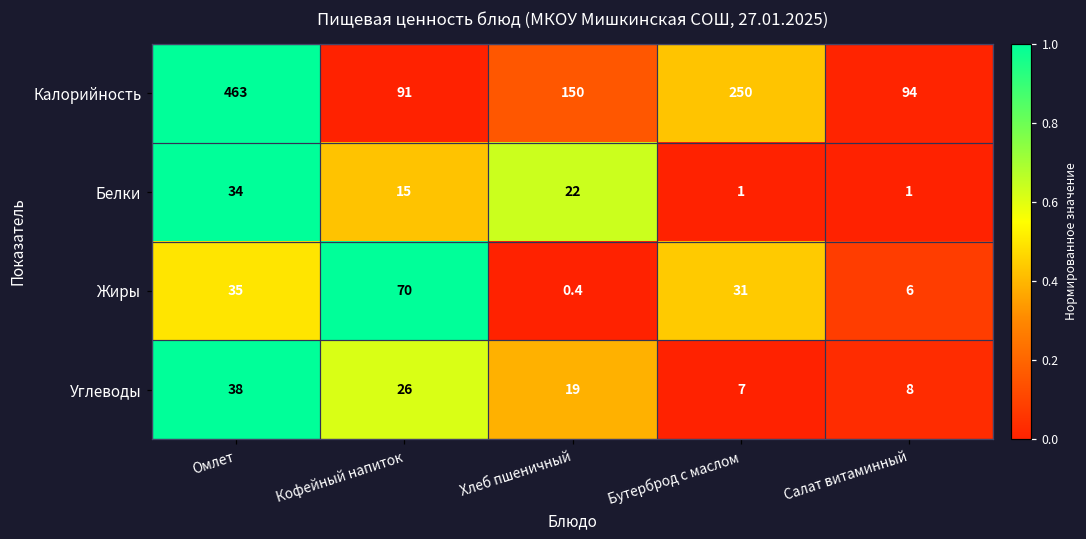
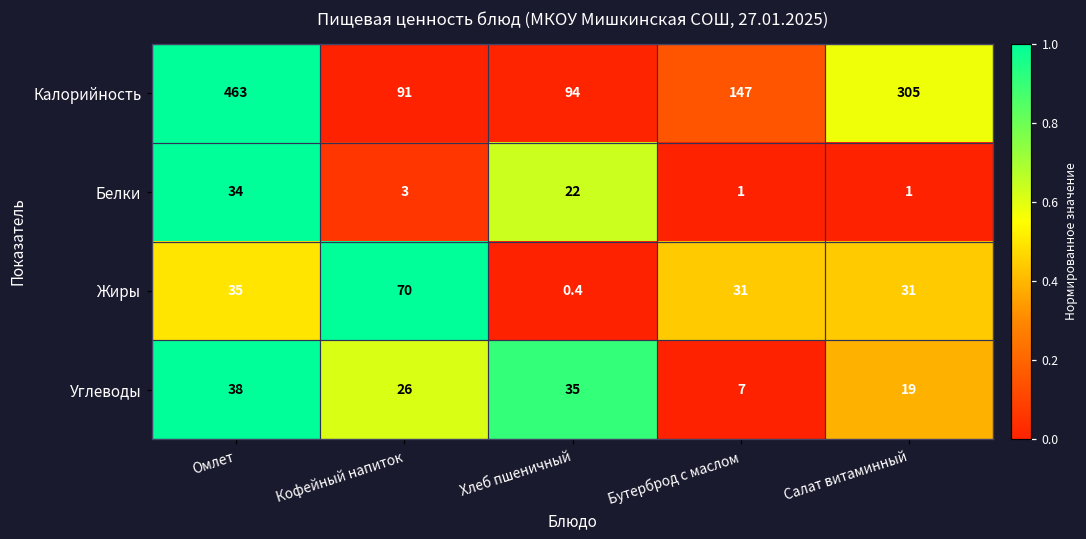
Калорийность, Хлеб пшеничный: 150 -> 94
Калорийность, Бутерброд с маслом: 250 -> 147
Калорийность, Салат витаминный: 94 -> 305
Белки, Кофейный напиток: 15 -> 3
Жиры, Салат витаминный: 6 -> 31
Углеводы, Хлеб пшеничный: 19 -> 35
Углеводы, Салат витаминный: 8 -> 19
